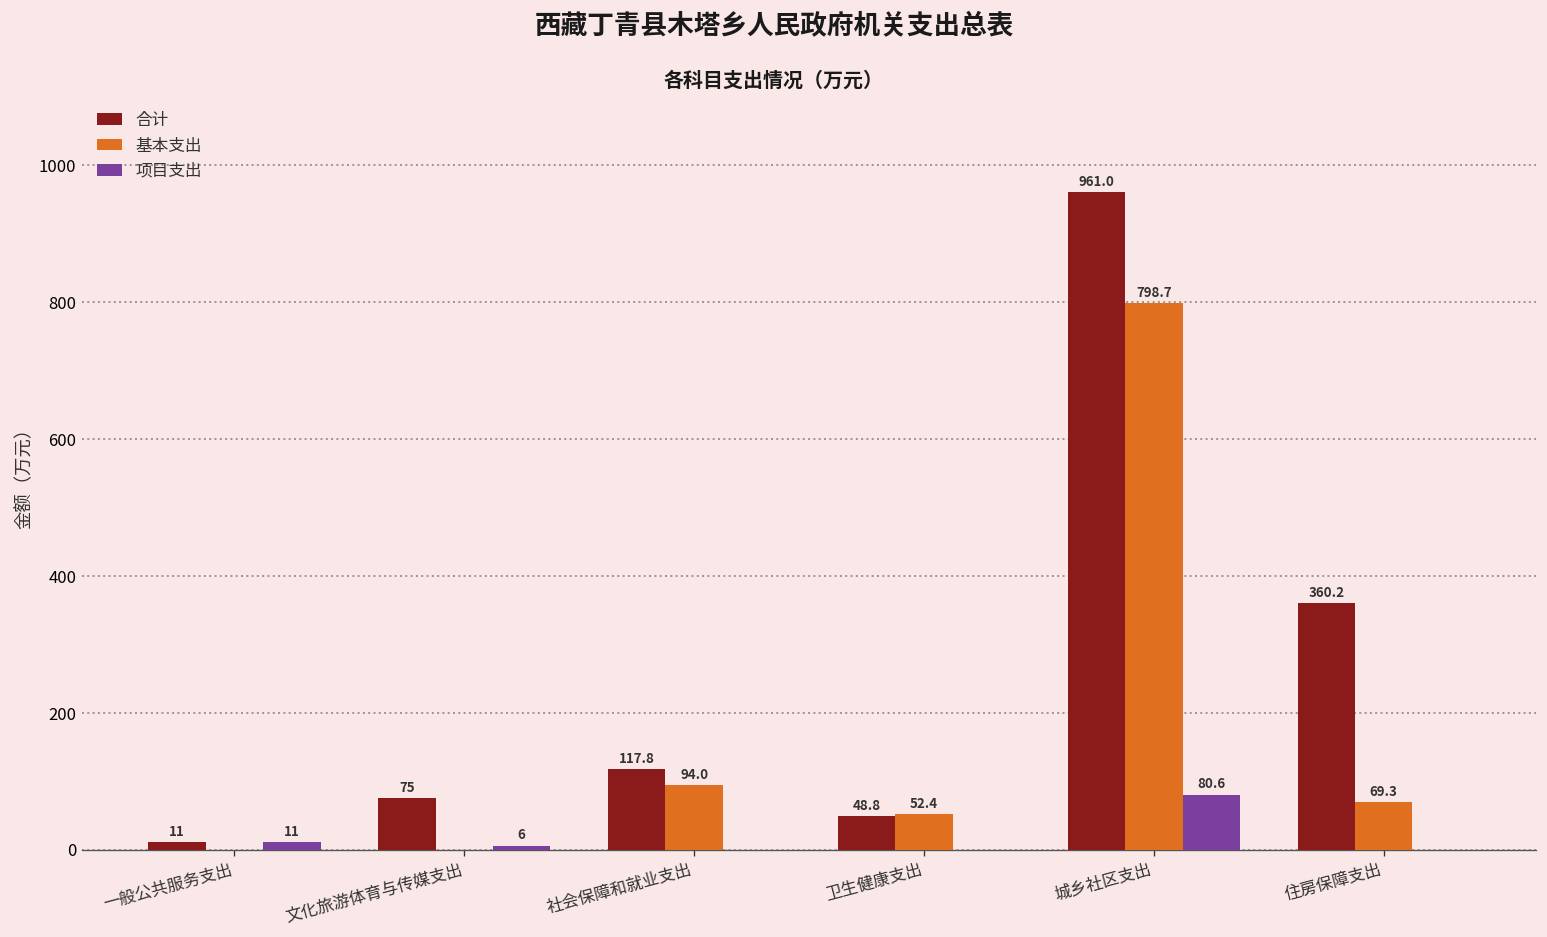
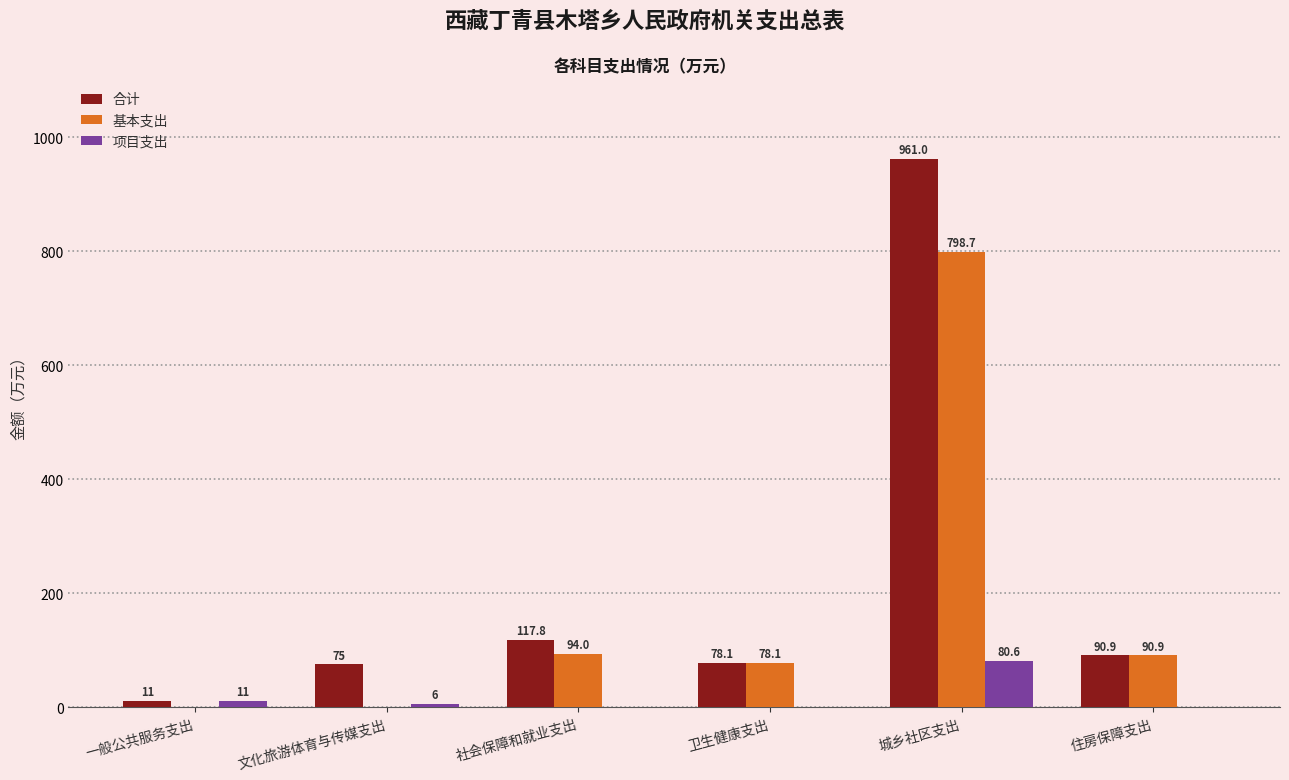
合计, 卫生健康支出: 48.8 -> 78.1
基本支出, 卫生健康支出: 52.4 -> 78.1
合计, 住房保障支出: 360.2 -> 90.9
基本支出, 住房保障支出: 69.3 -> 90.9
